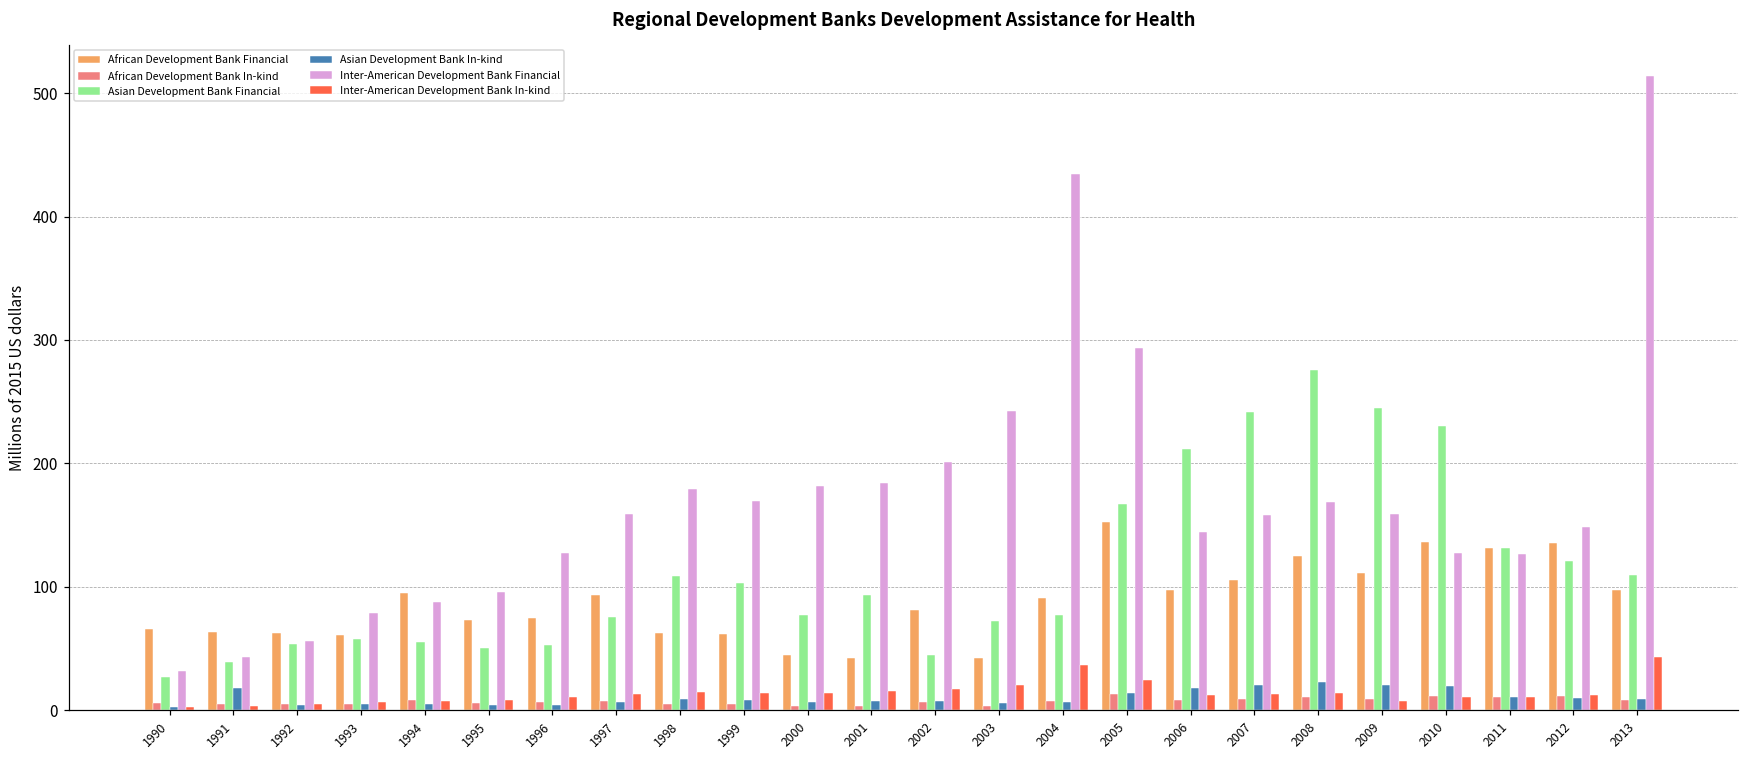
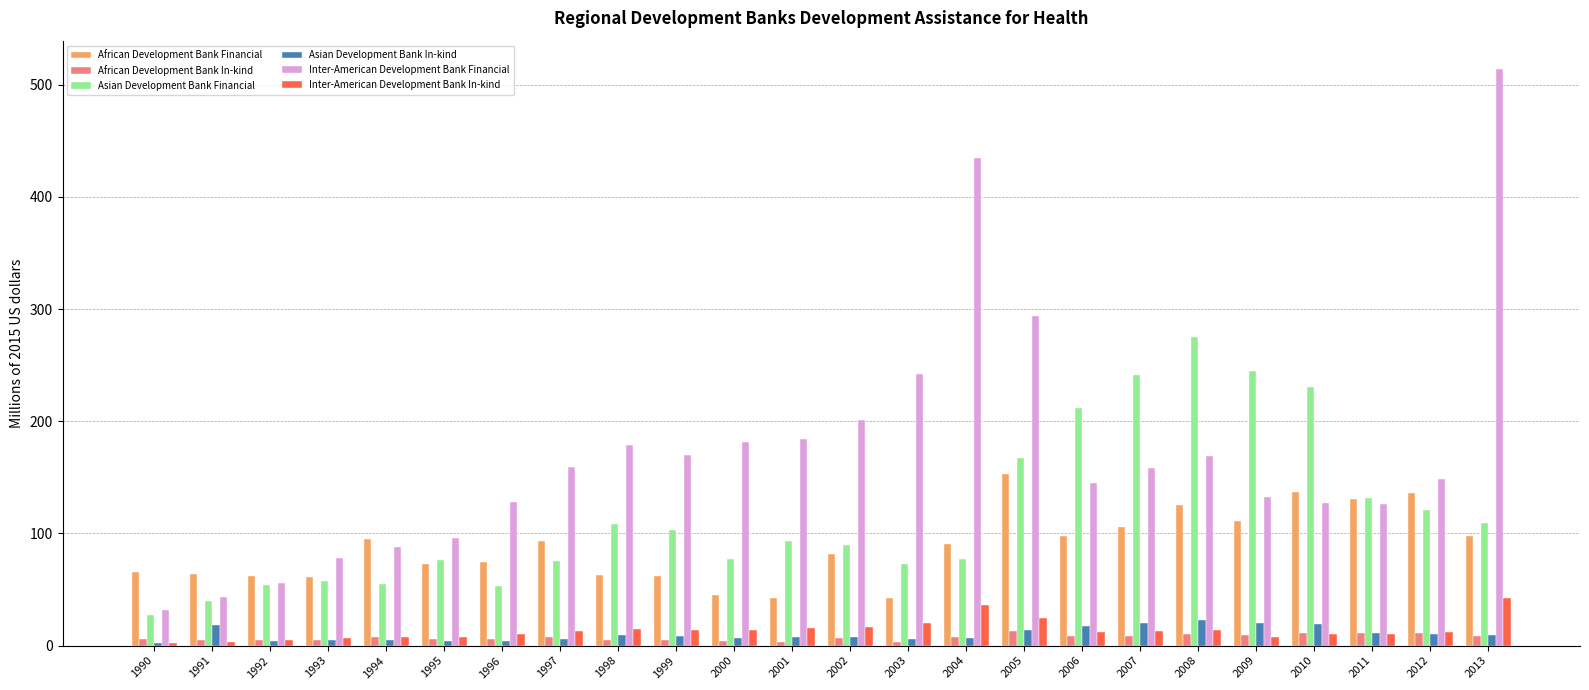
Asian Development Bank Financial, 1995: 50 -> 76
Asian Development Bank Financial, 2002: 45 -> 89
Inter-American Development Bank Financial, 2009: 159 -> 133
